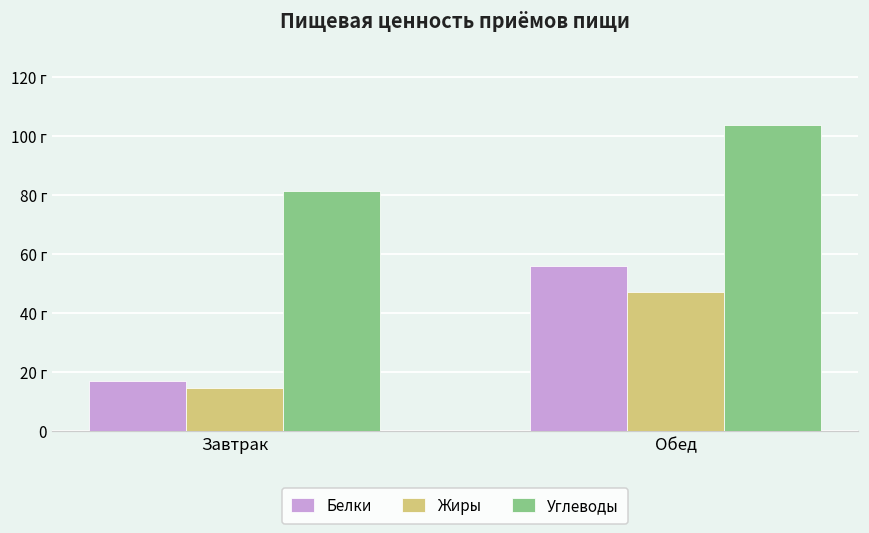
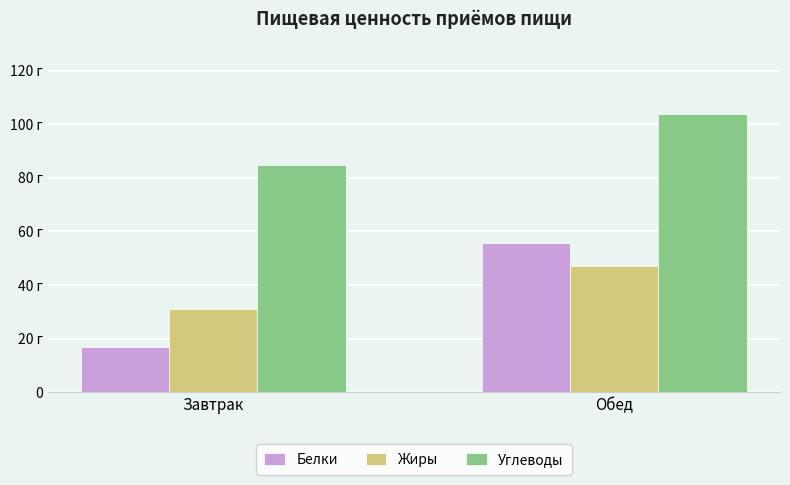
Жиры, Завтрак: 15 г -> 31 г
Углеводы, Завтрак: 81 г -> 85 г
